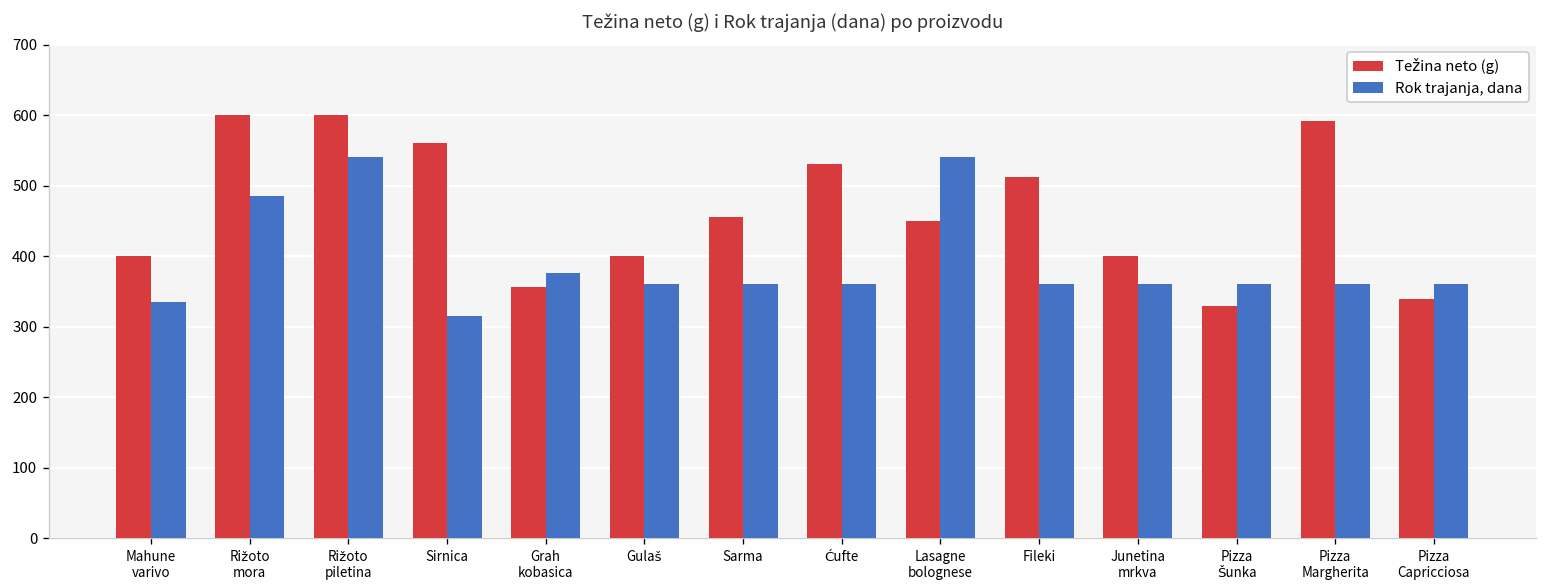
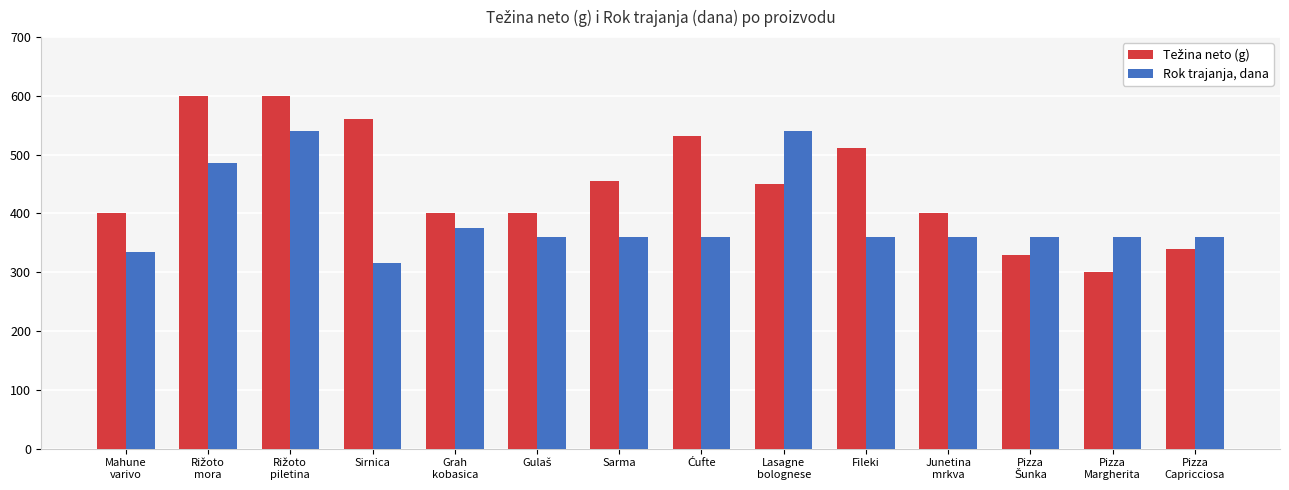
Težina neto (g), Grah kobasica: 360 -> 400
Težina neto (g), Pizza Margherita: 590 -> 300
